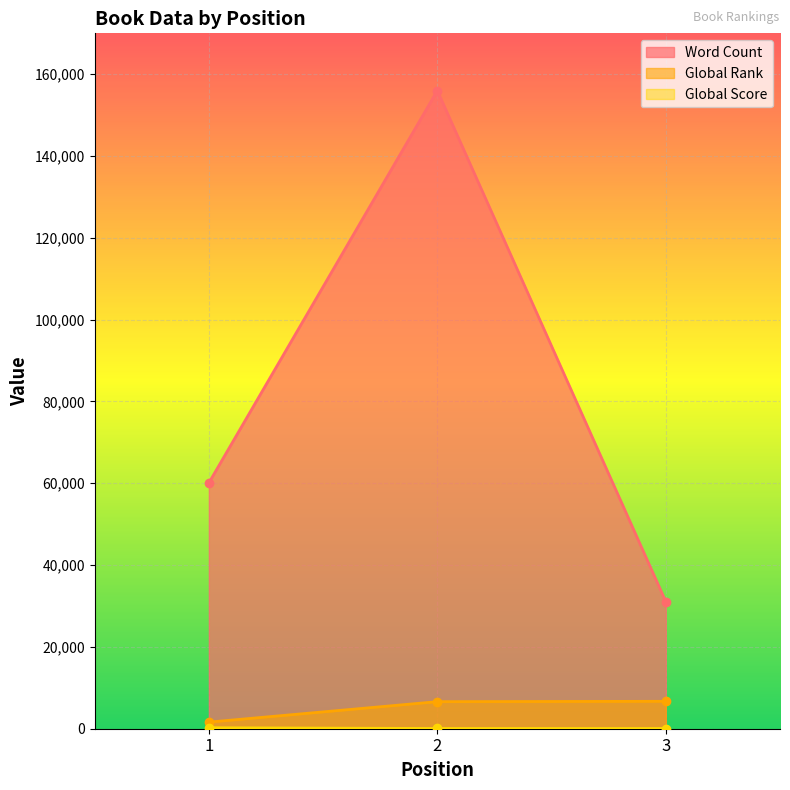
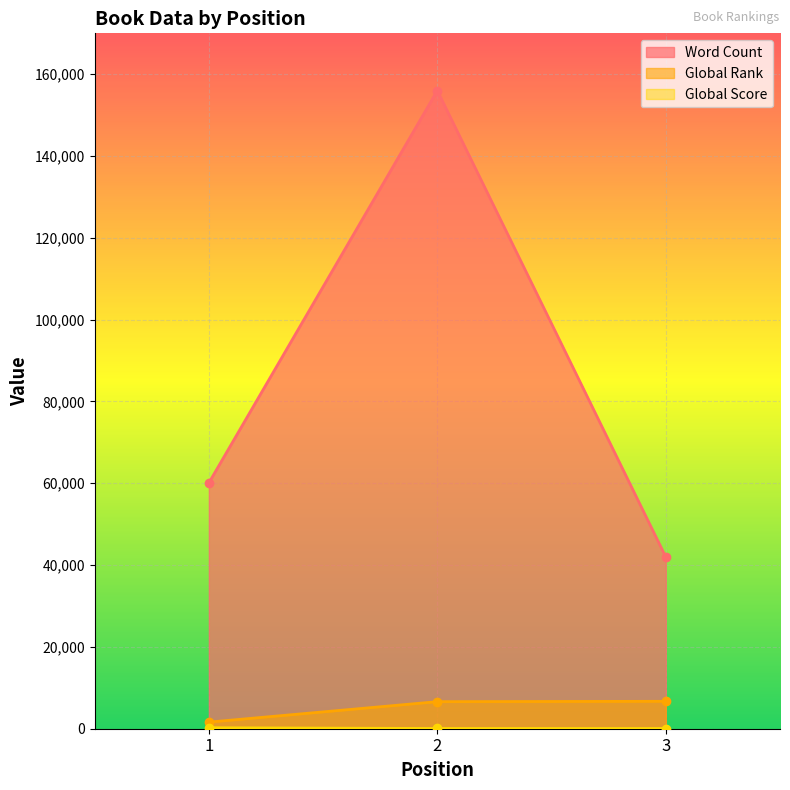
Word Count, 3: 31,000 -> 42,000
